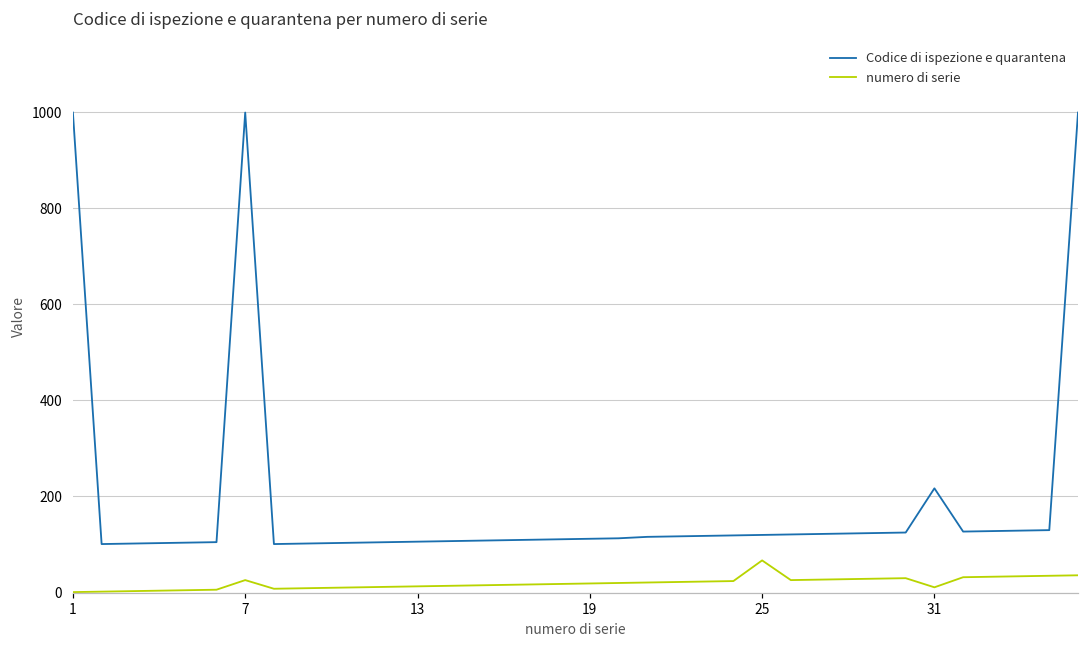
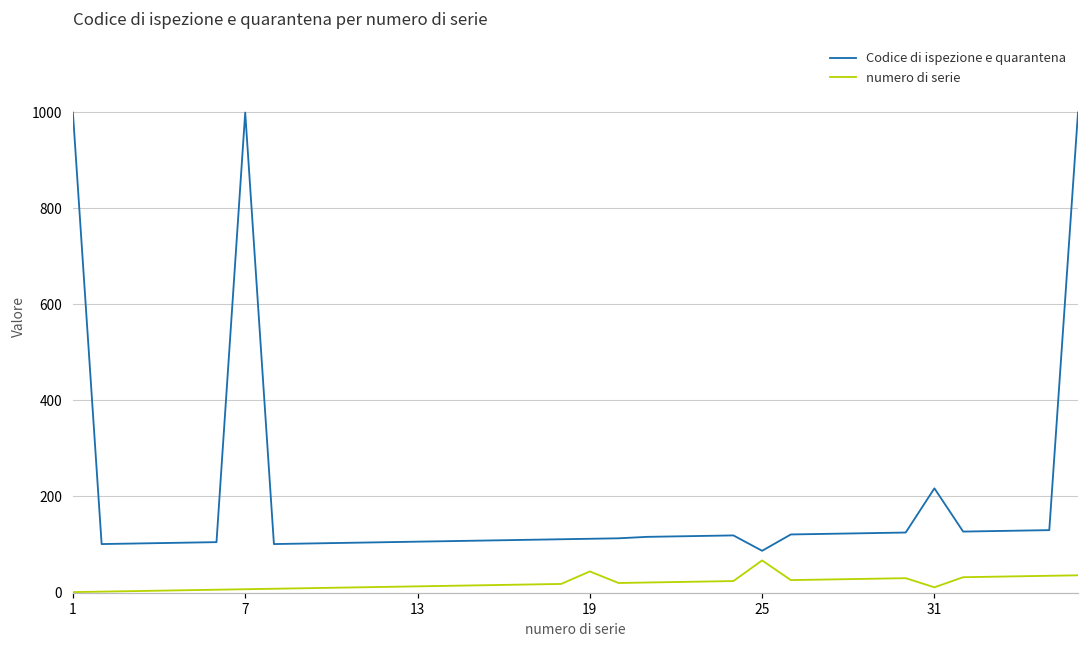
numero di serie, 7: 30 -> 10
numero di serie, 19: 20 -> 40
Codice di ispezione e quarantena, 25: 120 -> 90
